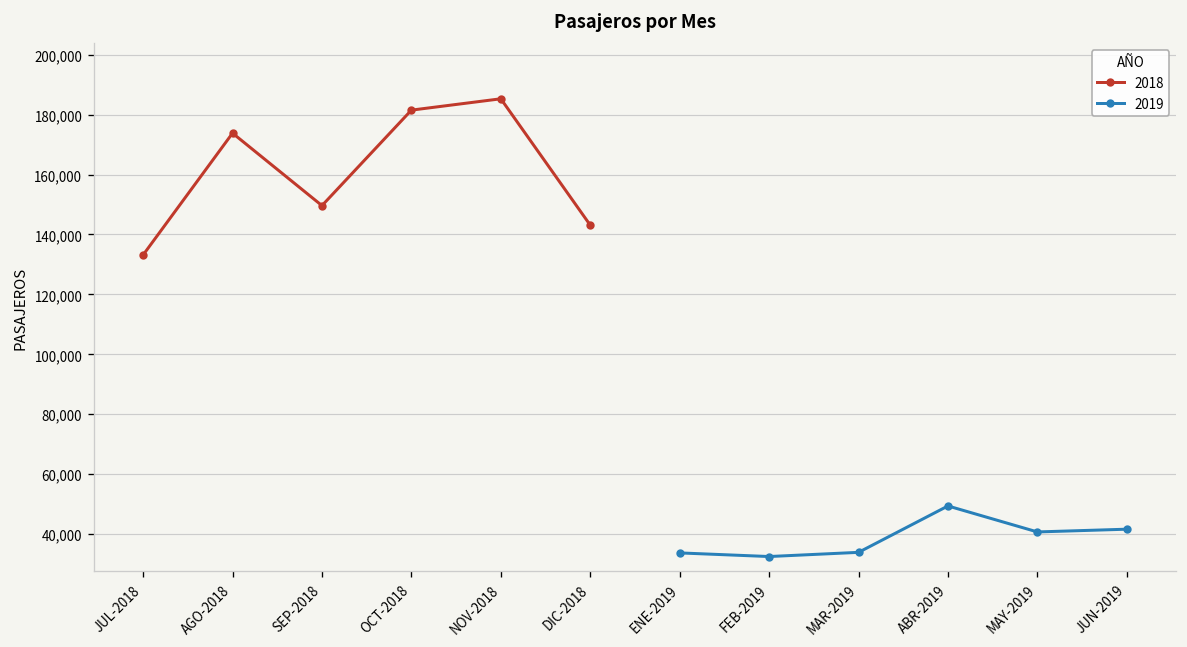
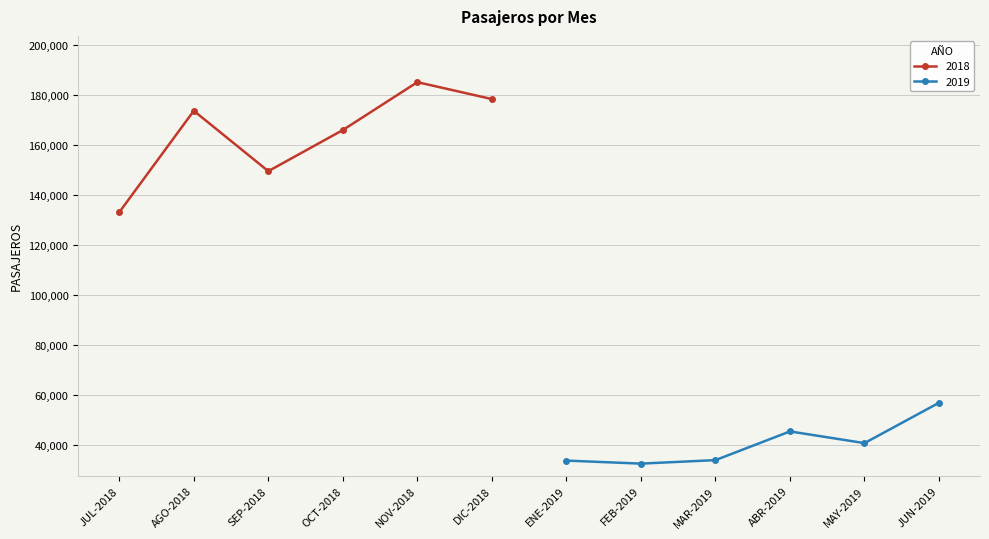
2018, OCT-2018: 182,000 -> 166,000
2018, DIC-2018: 143,000 -> 179,000
2019, ABR-2019: 49,000 -> 45,000
2019, JUN-2019: 42,000 -> 57,000
